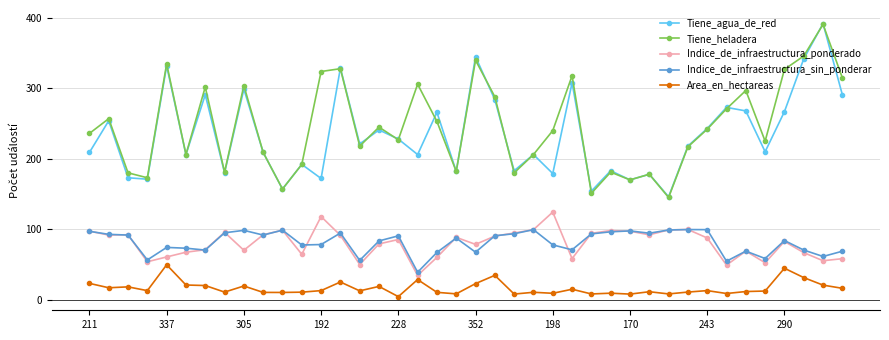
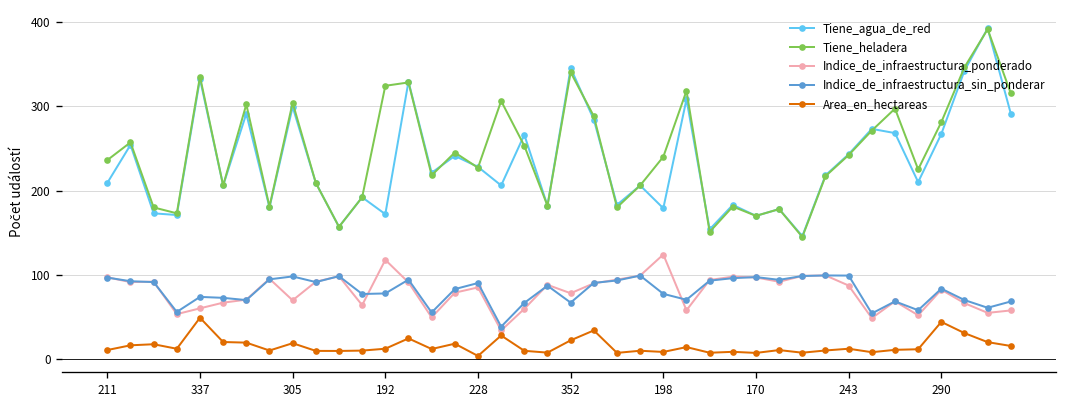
Area_en_hectareas, 211: 20 -> 10
Tiene_heladera, 290: 330 -> 280
